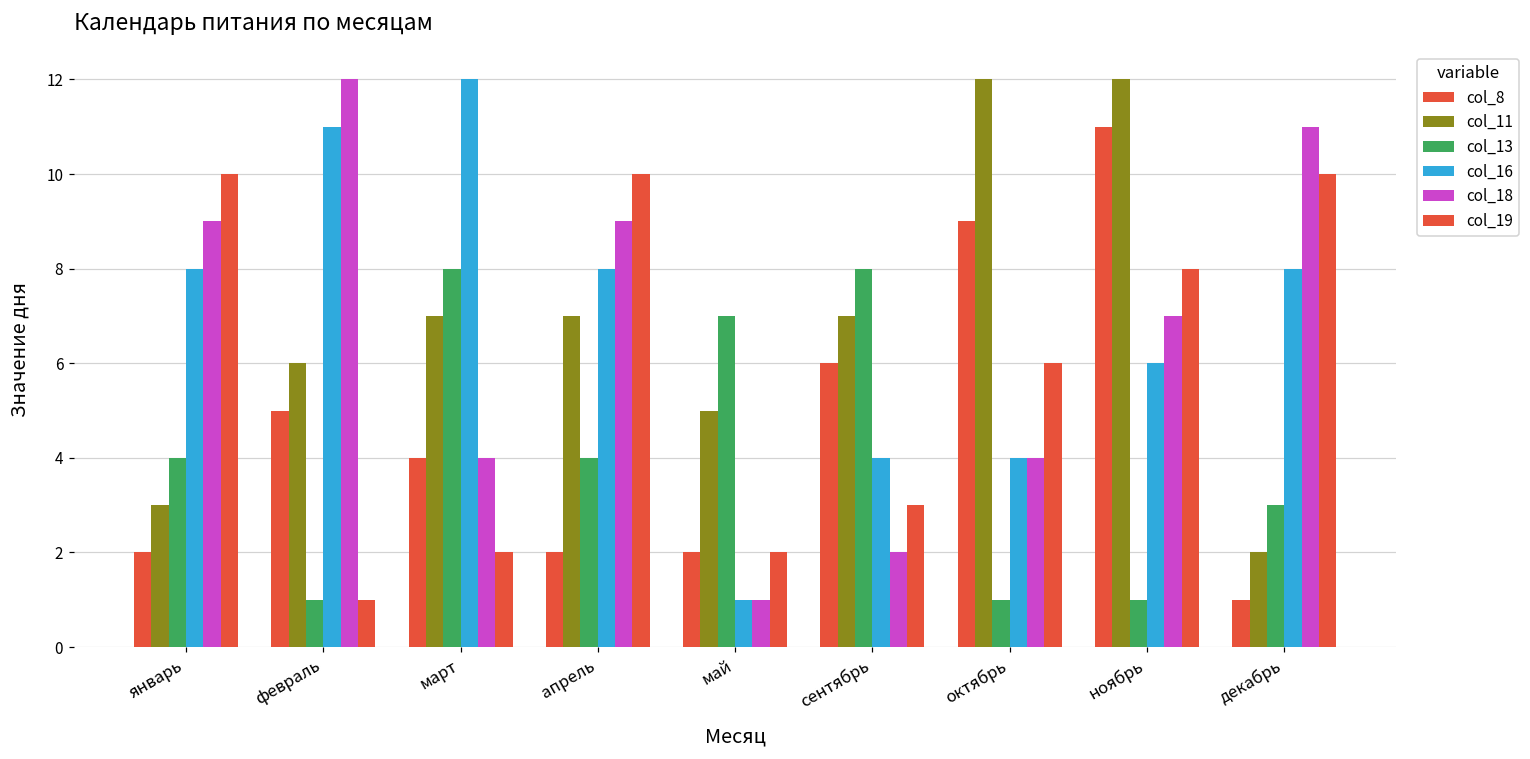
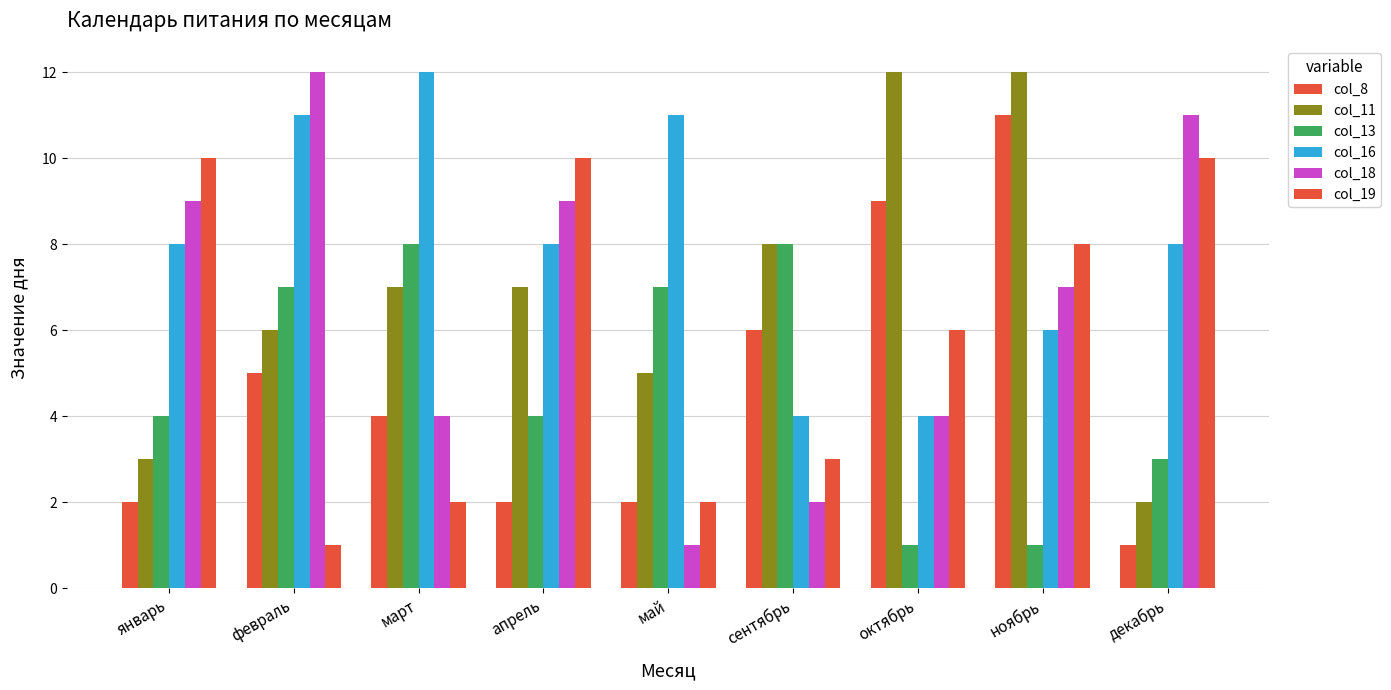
col_13, февраль: 1 -> 7
col_16, май: 1 -> 11
col_11, сентябрь: 7 -> 8
